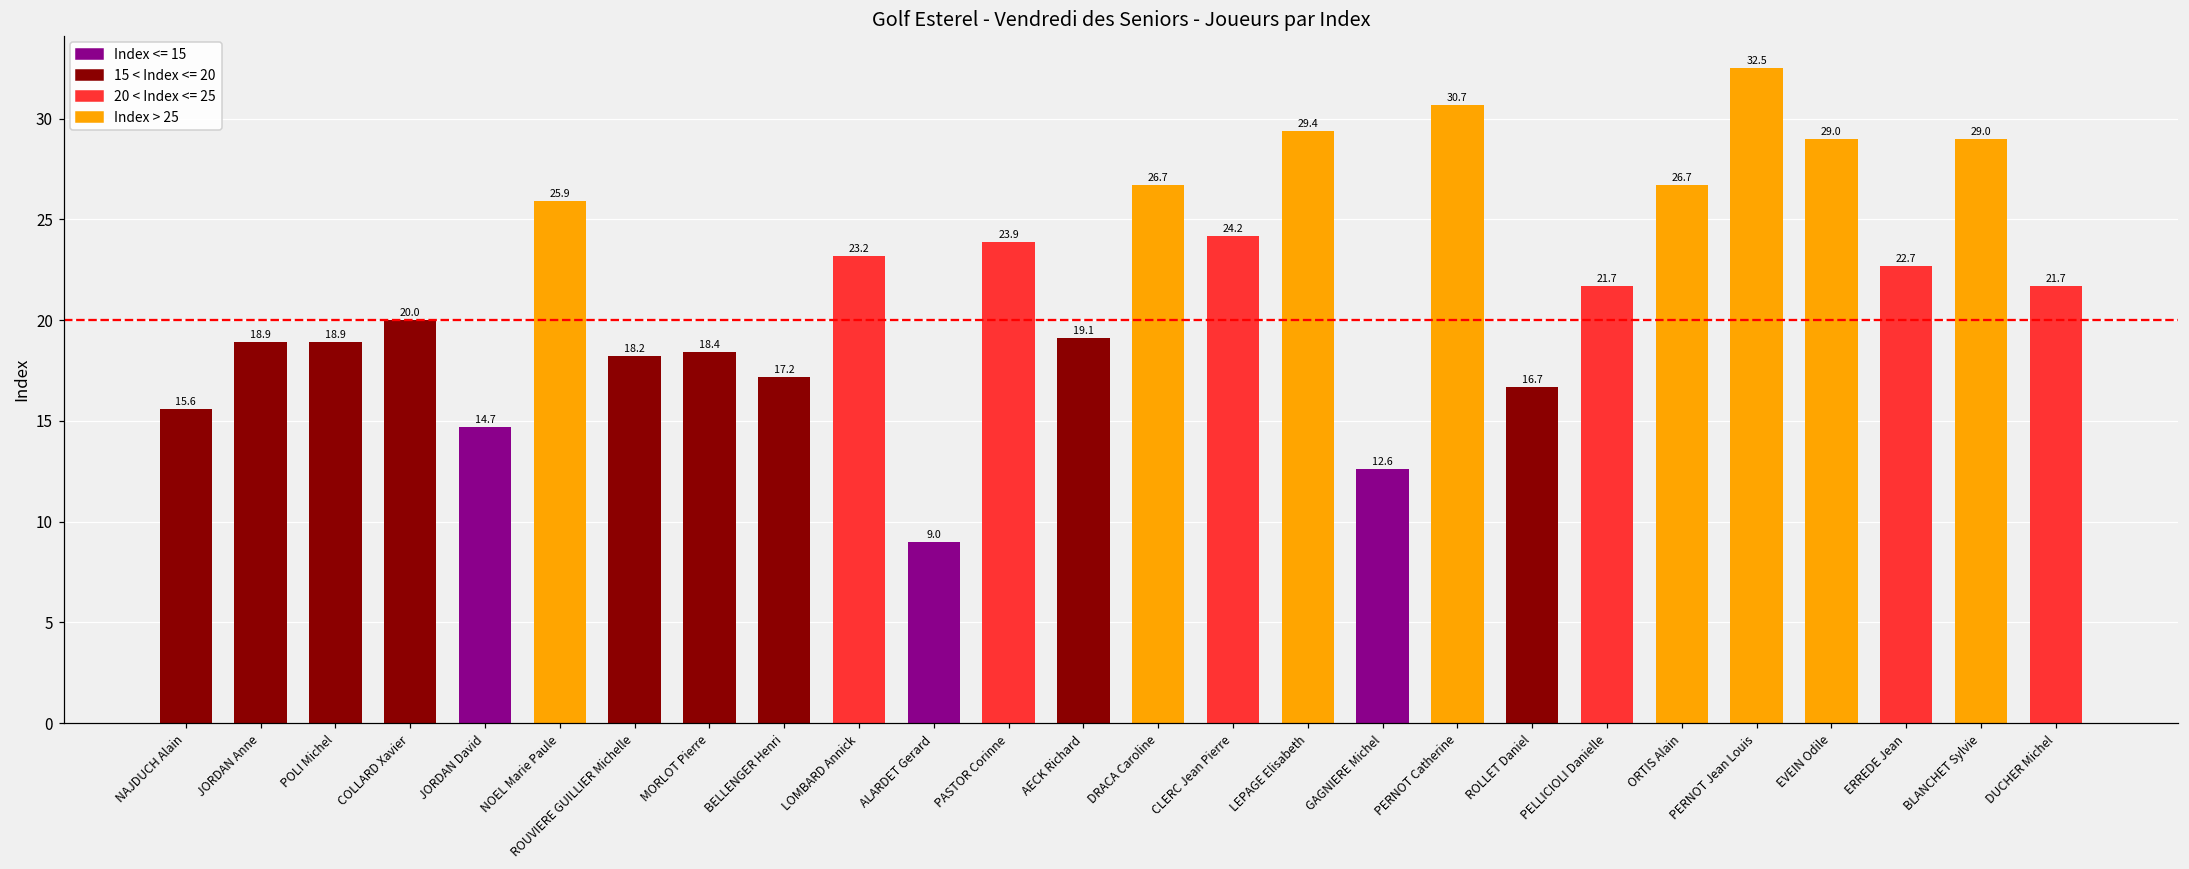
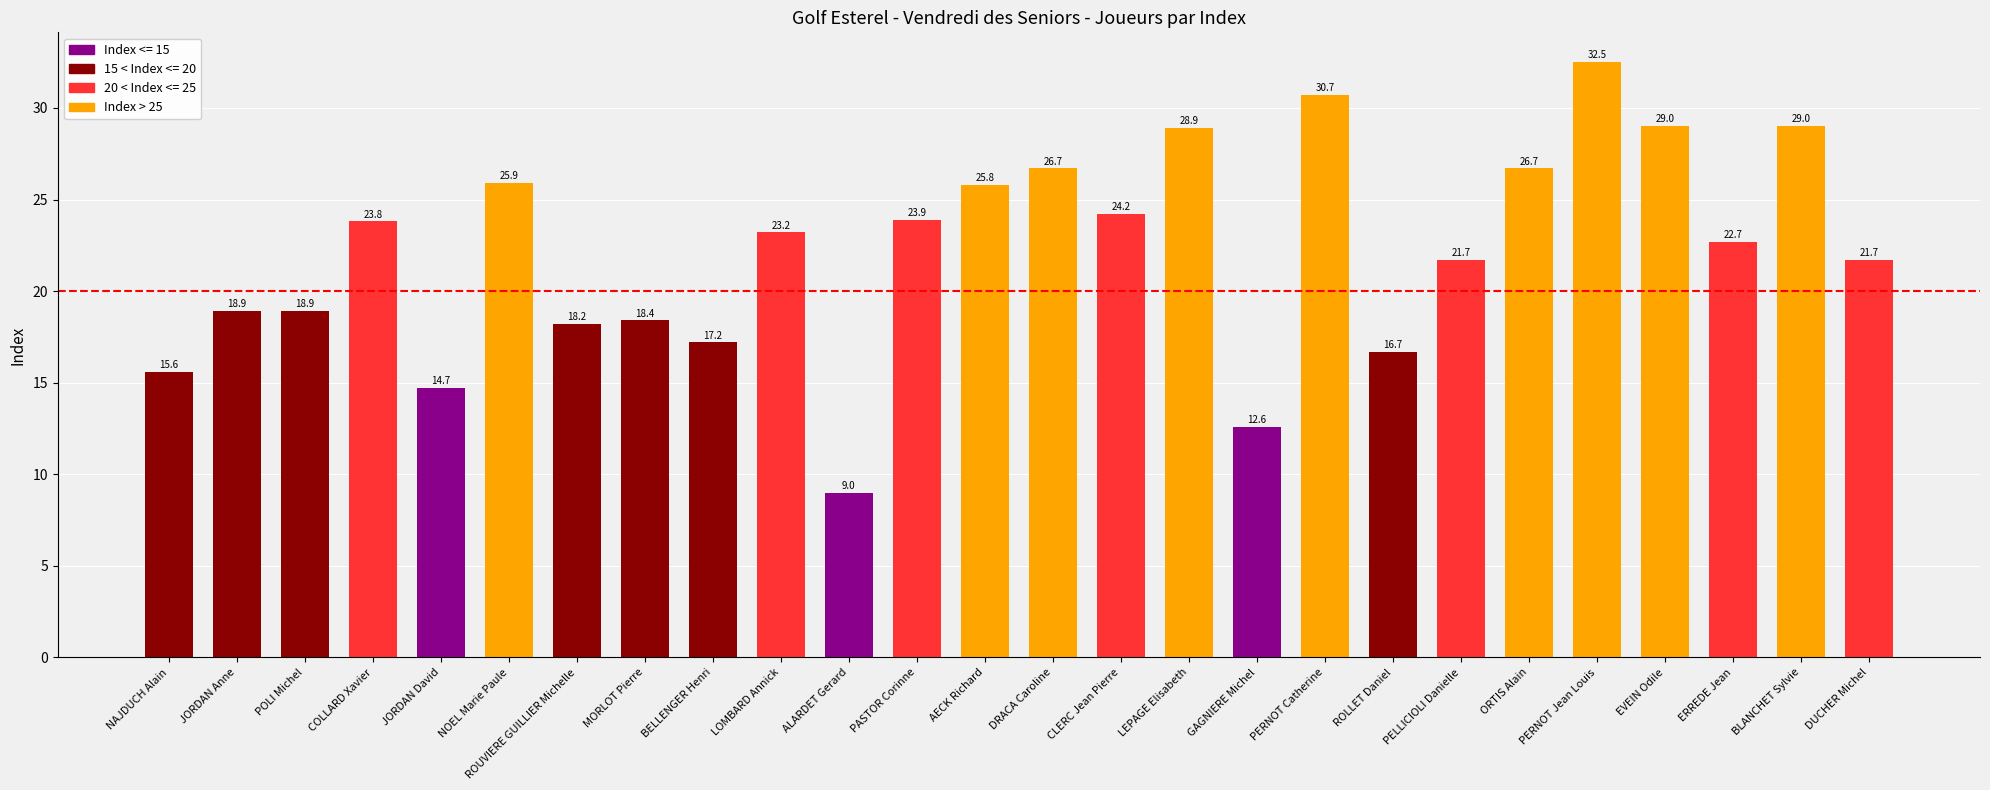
COLLARD Xavier: 20.0 -> 23.8
AECK Richard: 19.1 -> 25.8
LEPAGE Elisabeth: 29.4 -> 28.9
